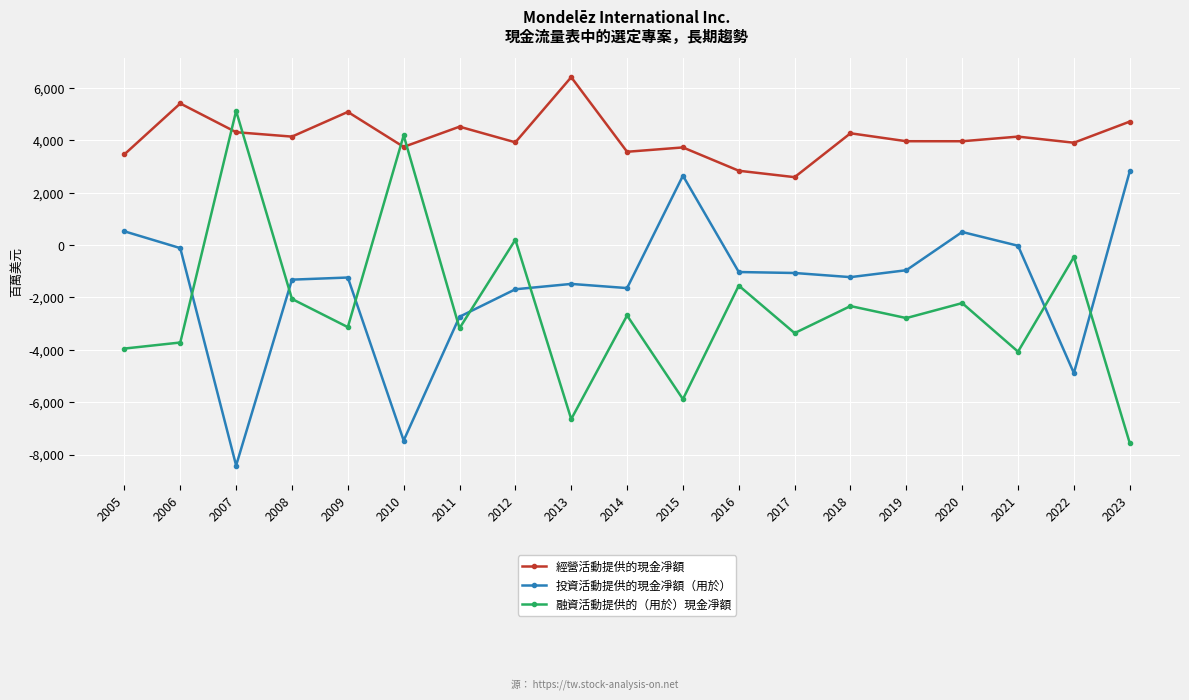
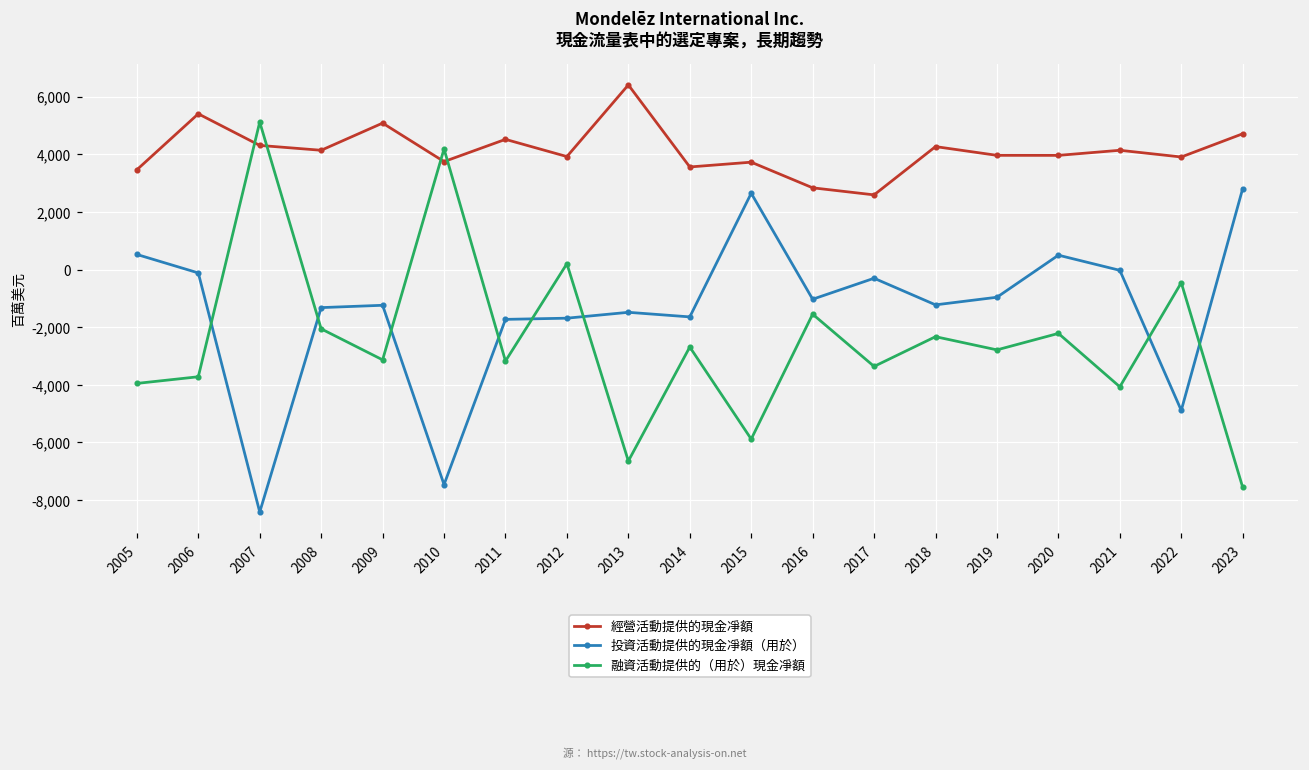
投資活動提供的現金凈額（用於）, 2011: -2,700 -> -1,700
投資活動提供的現金凈額（用於）, 2017: -1,100 -> -300
